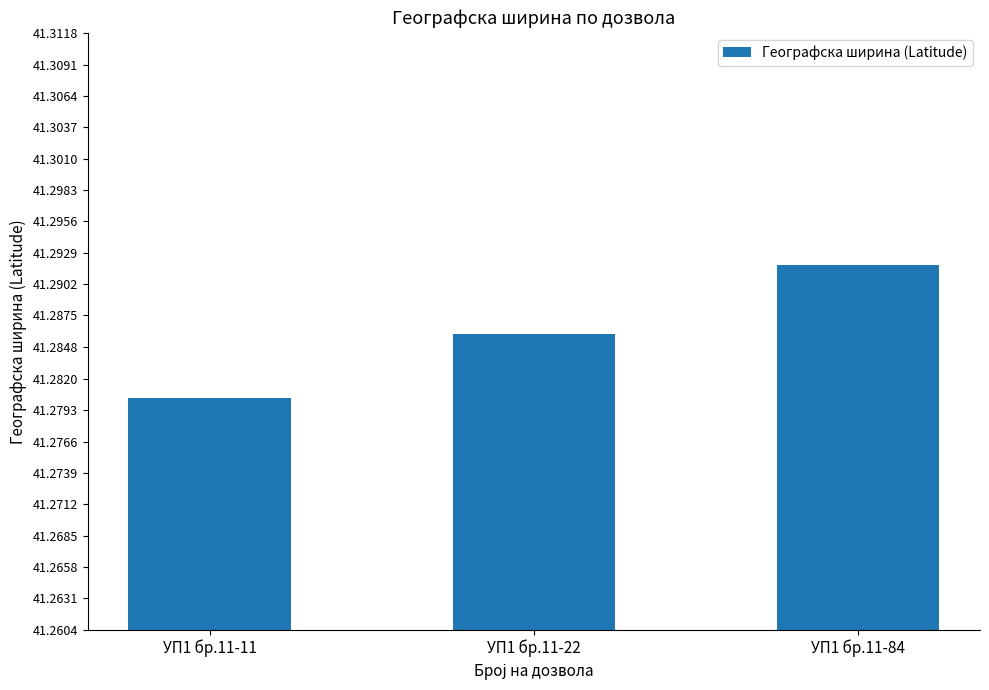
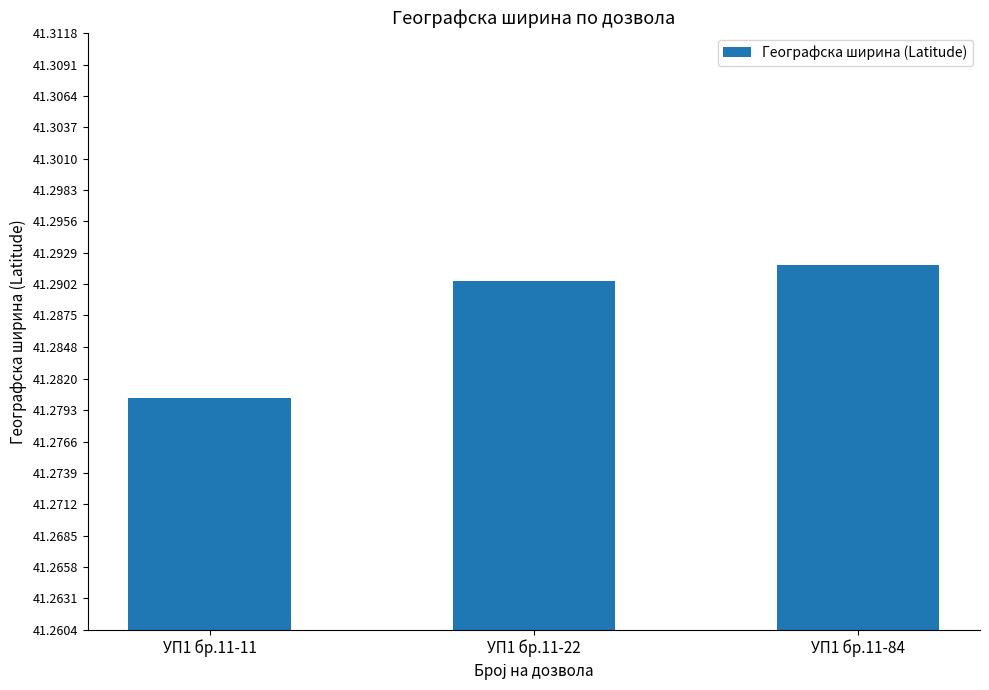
УП1 бр.11-22: 41.2859 -> 41.2905
